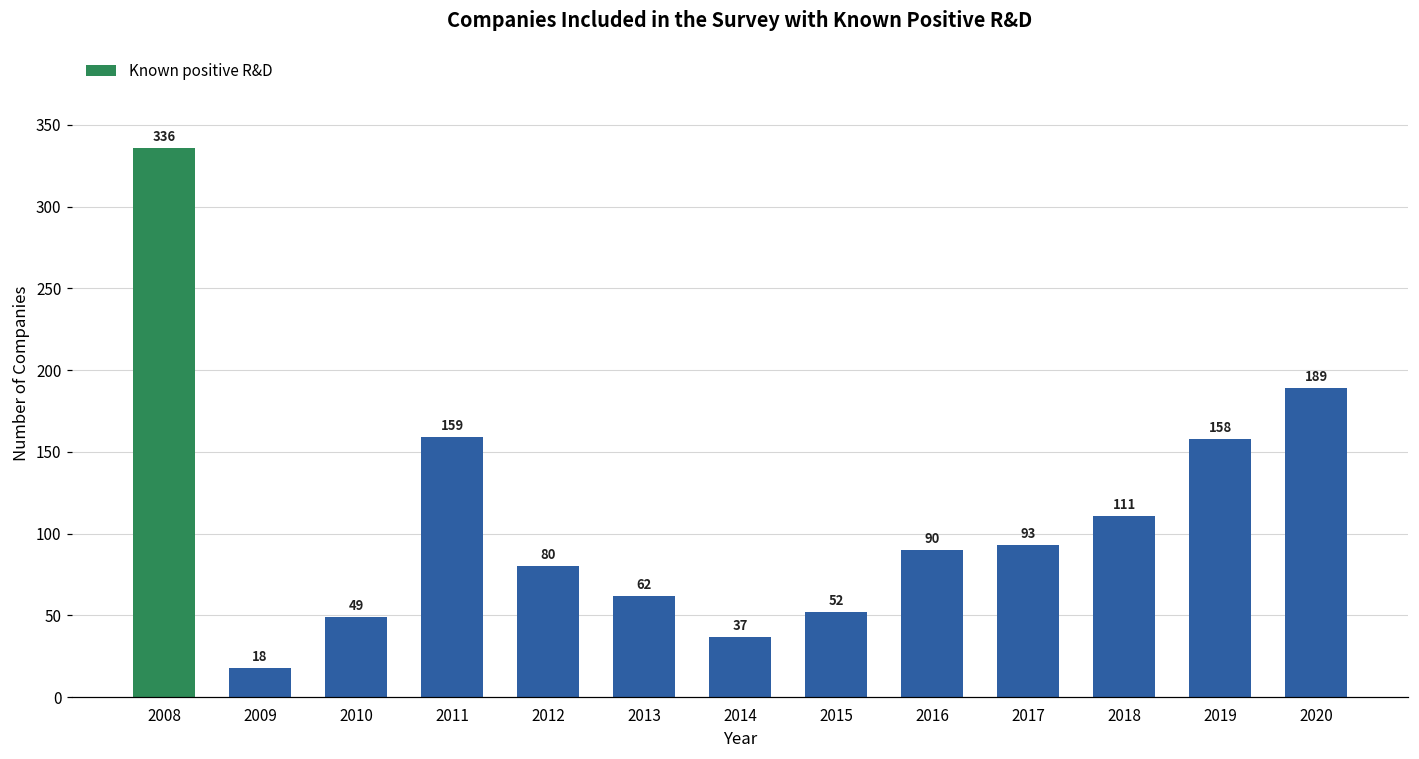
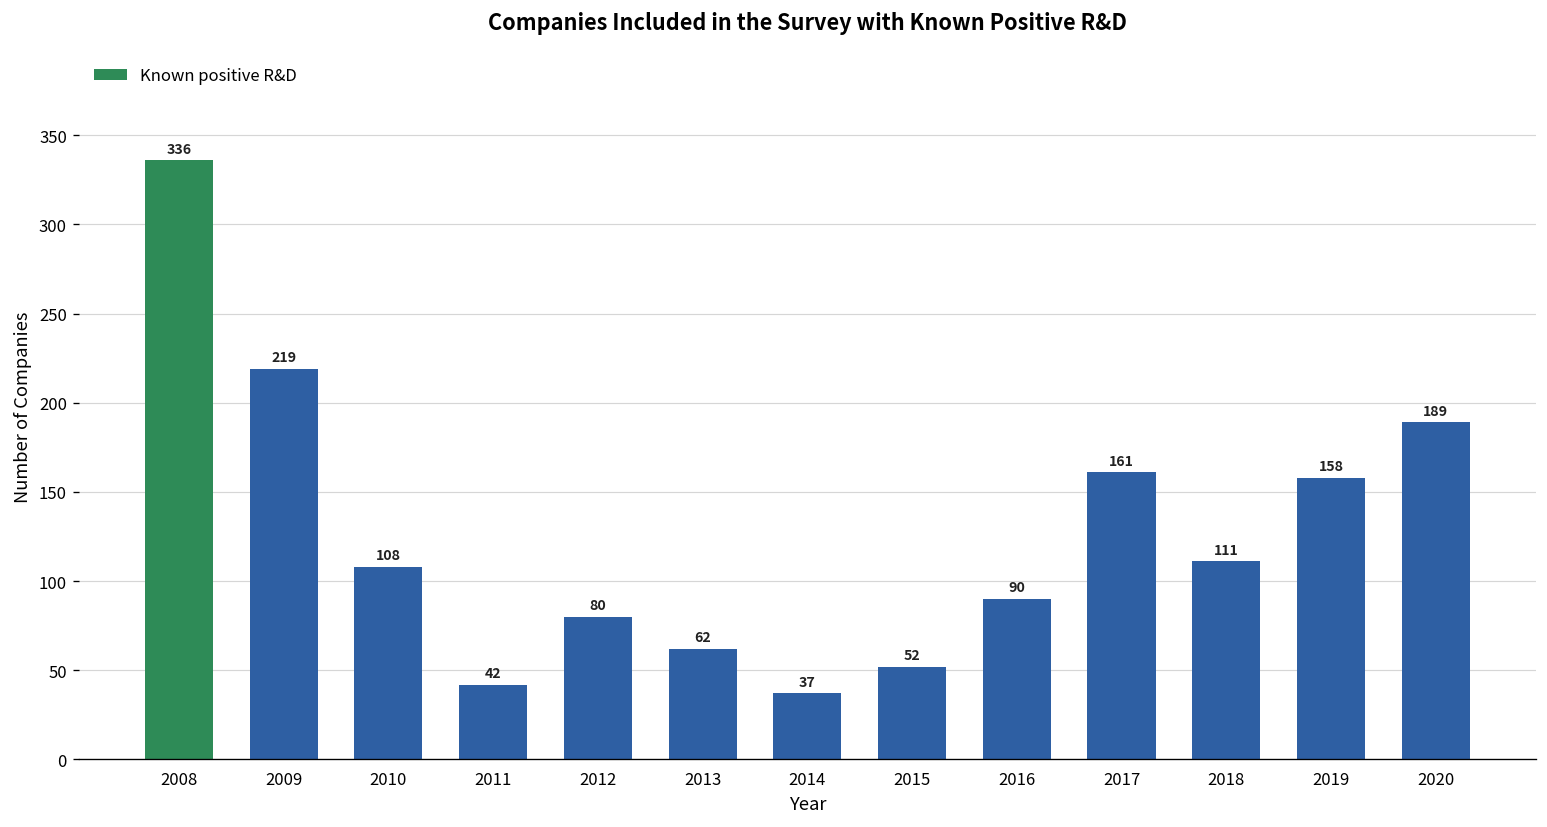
2009: 18 -> 219
2010: 49 -> 108
2011: 159 -> 42
2017: 93 -> 161
